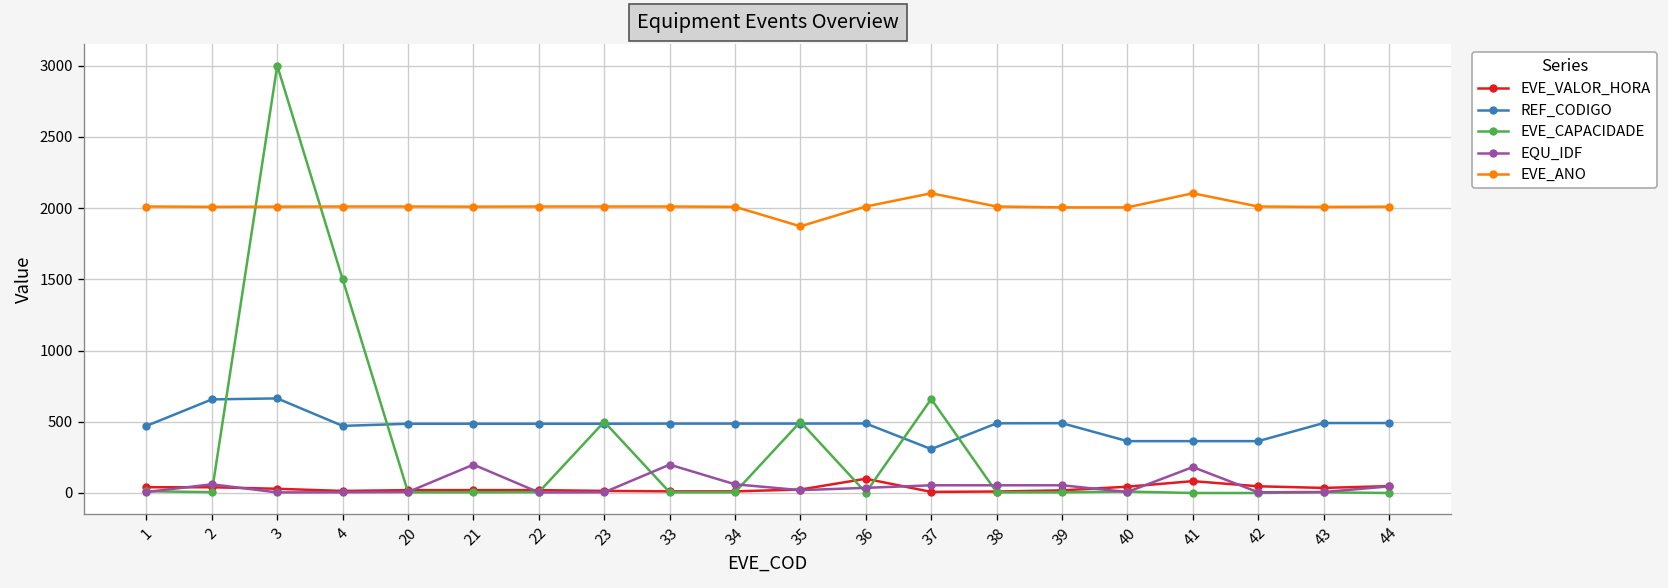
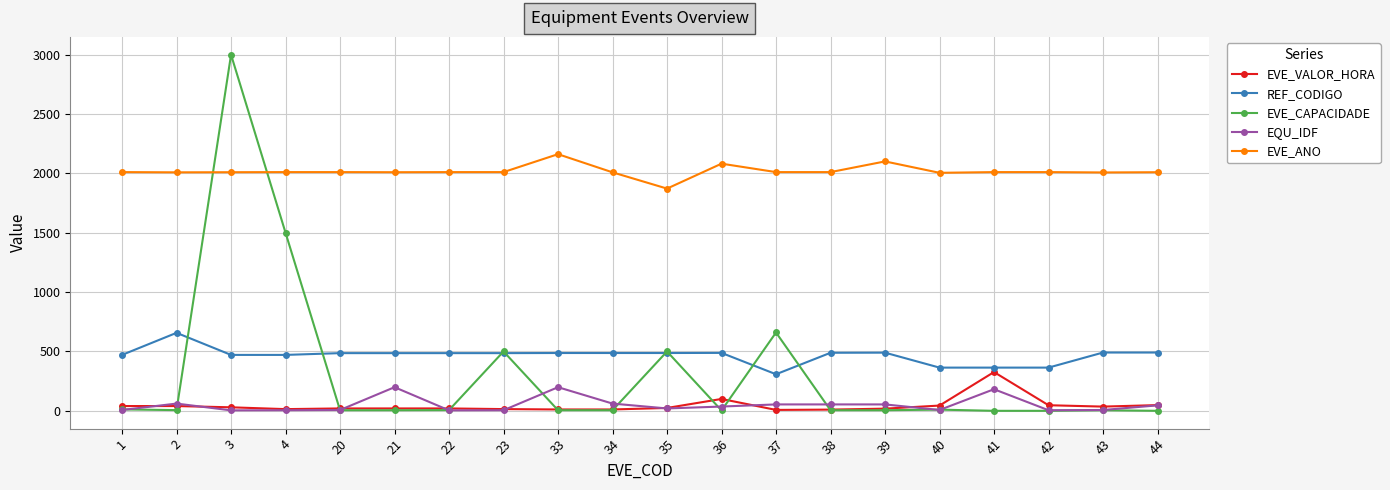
REF_CODIGO, 3: 660 -> 470
EVE_ANO, 33: 2010 -> 2160
EVE_ANO, 36: 2010 -> 2080
EVE_ANO, 37: 2100 -> 2010
EVE_ANO, 39: 2010 -> 2100
EVE_VALOR_HORA, 41: 80 -> 330
EVE_ANO, 41: 2100 -> 2010
